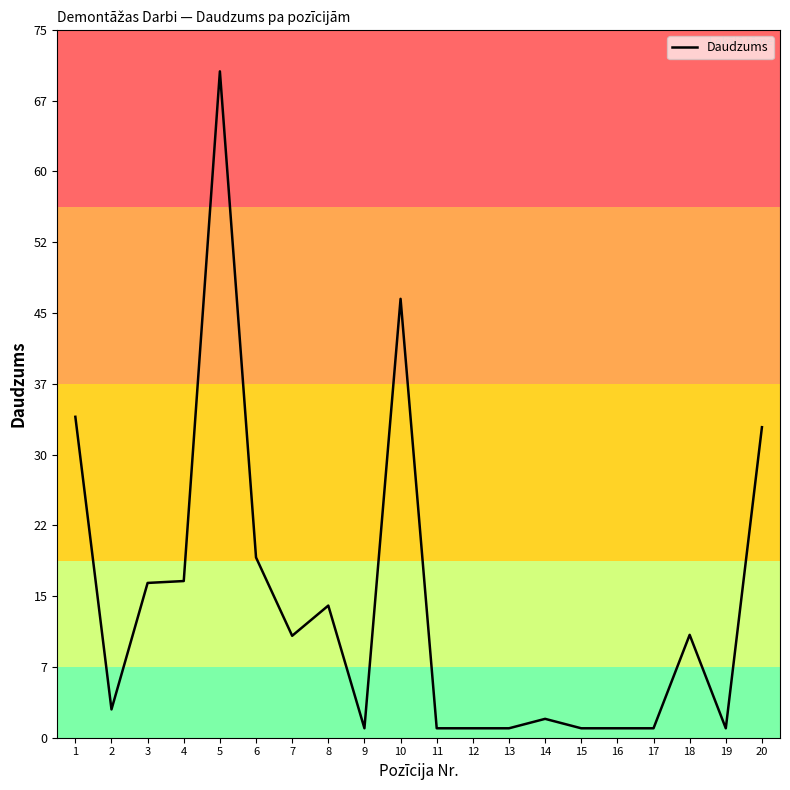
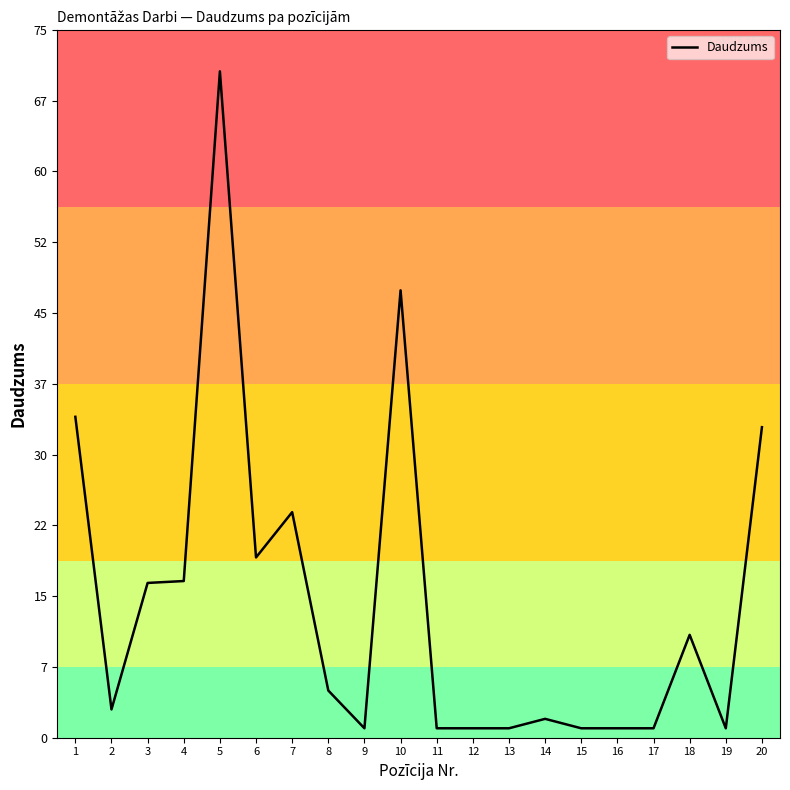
7: 11 -> 24
8: 14 -> 5
10: 46.5 -> 47.4
